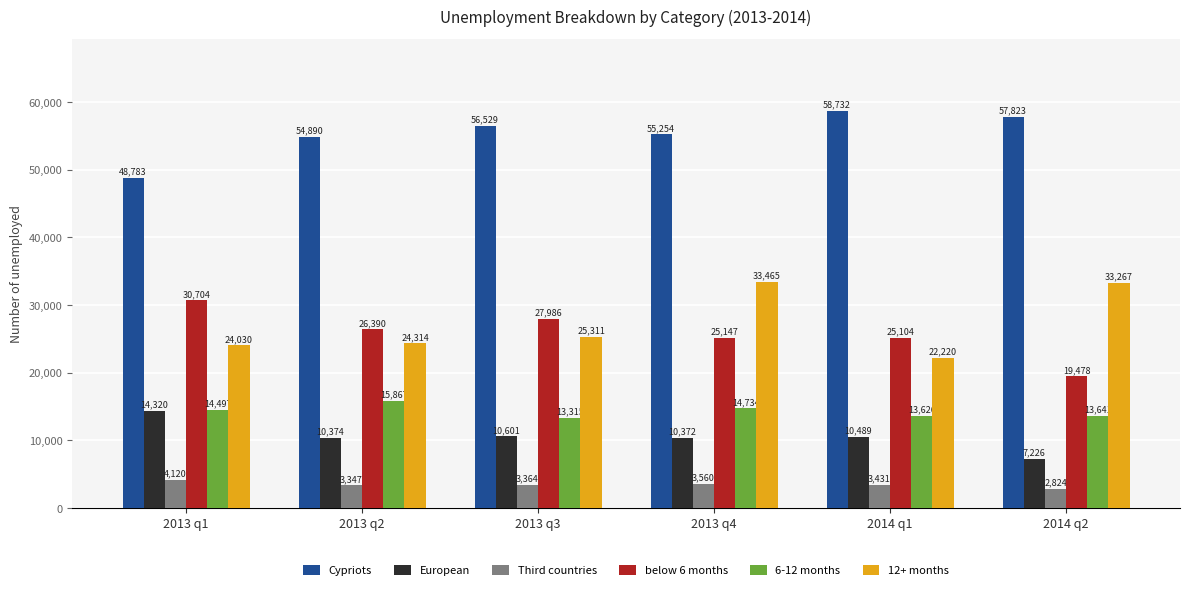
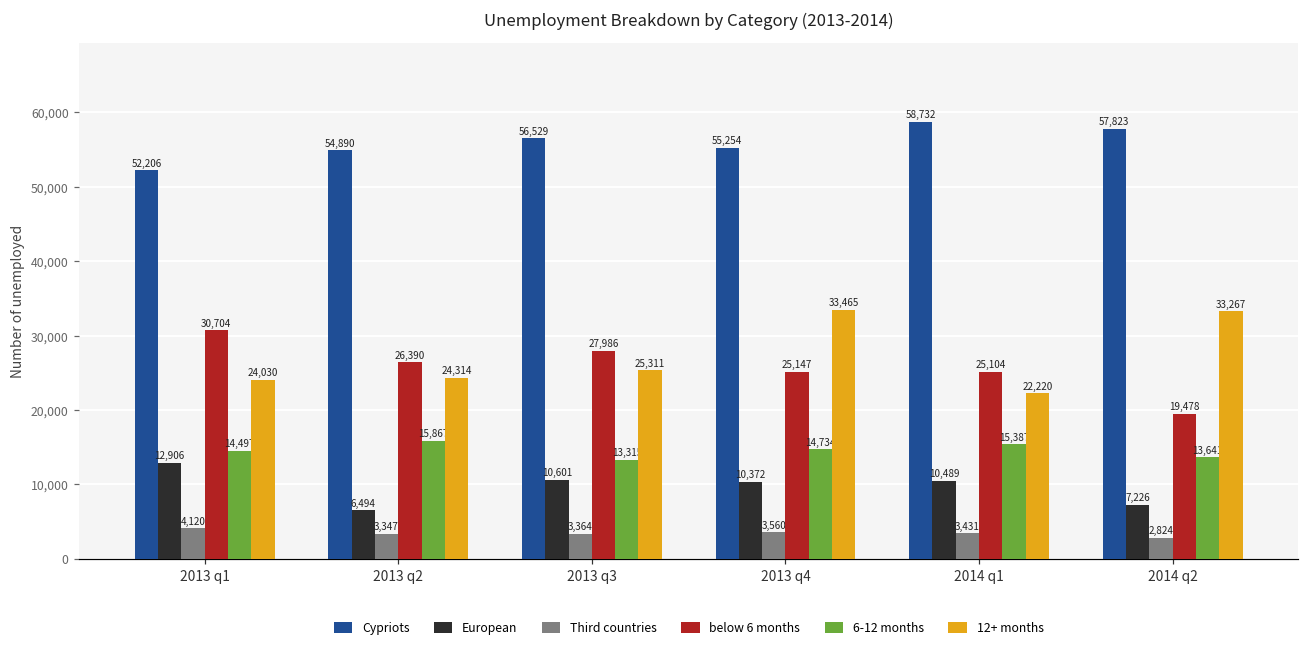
Cypriots, 2013 q1: 48,783 -> 52,206
European, 2013 q1: 14,320 -> 12,906
European, 2013 q2: 10,374 -> 6,494
6-12 months, 2014 q1: 13,626 -> 15,387
